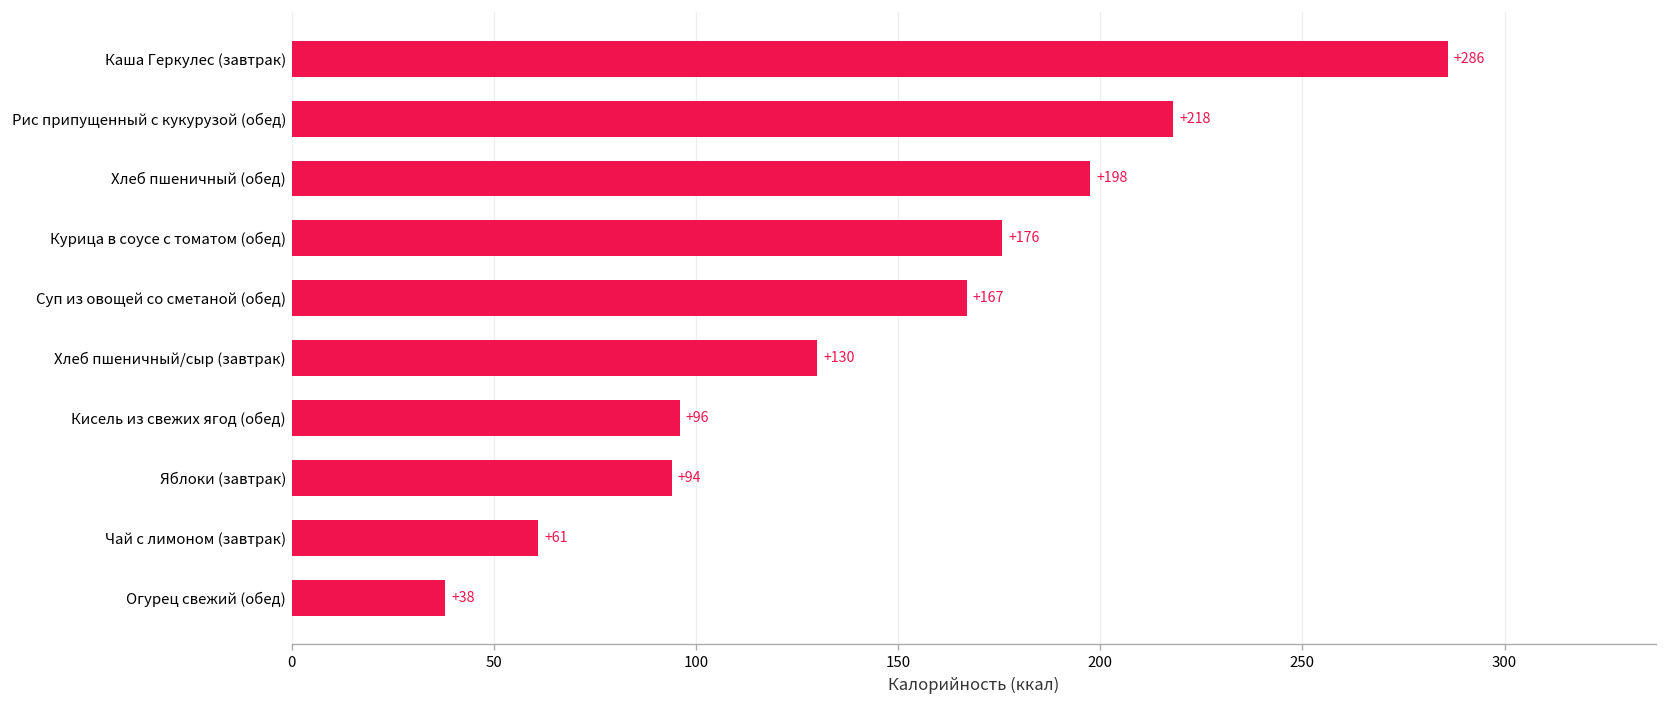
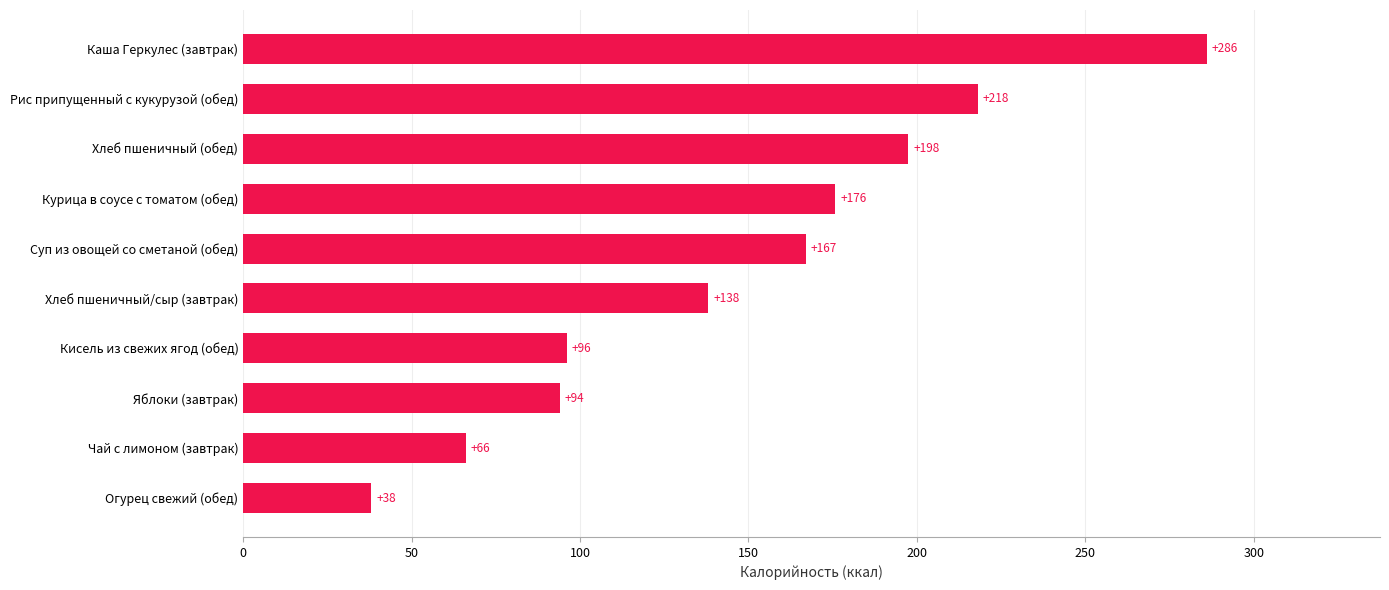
Хлеб пшеничный/сыр (завтрак): +130 -> +138
Чай с лимоном (завтрак): +61 -> +66
